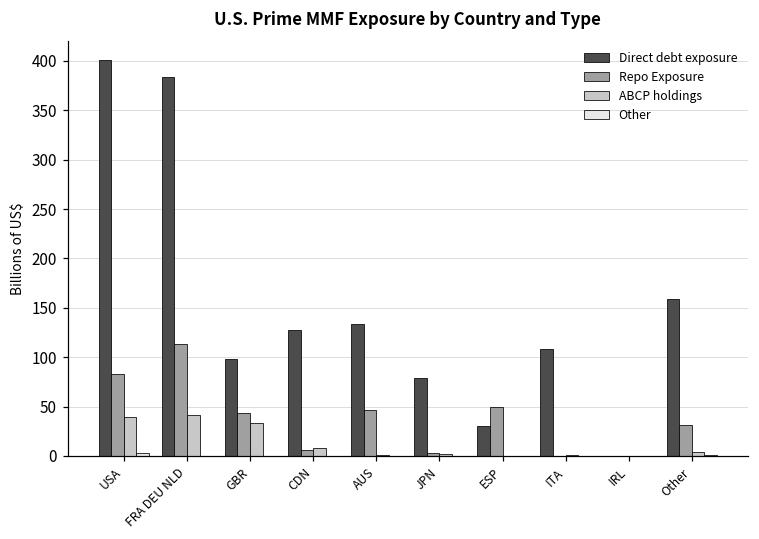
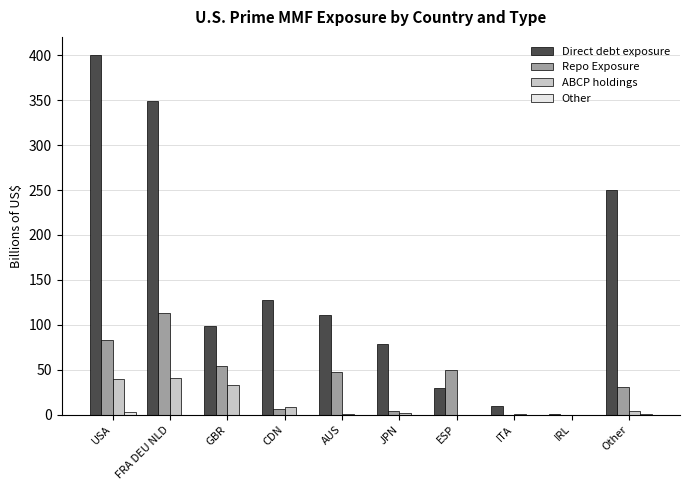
Direct debt exposure, FRA DEU NLD: 380 -> 350
Repo Exposure, GBR: 40 -> 50
Direct debt exposure, AUS: 130 -> 110
Direct debt exposure, ITA: 110 -> 10
Direct debt exposure, Other: 160 -> 250
